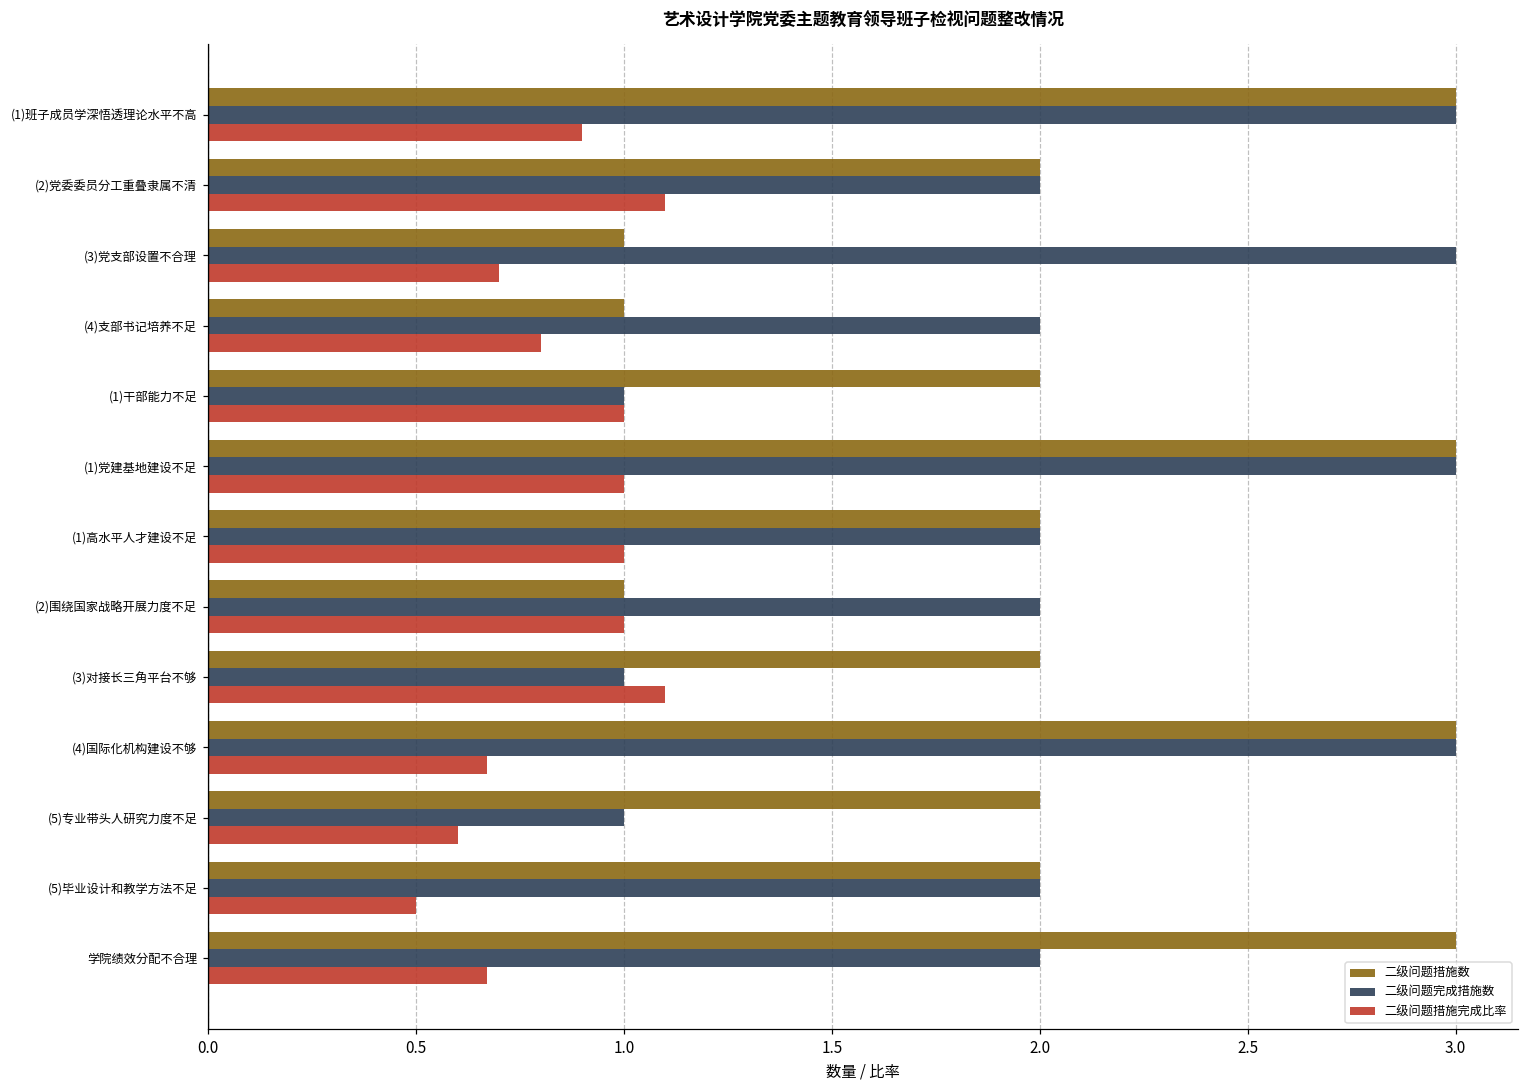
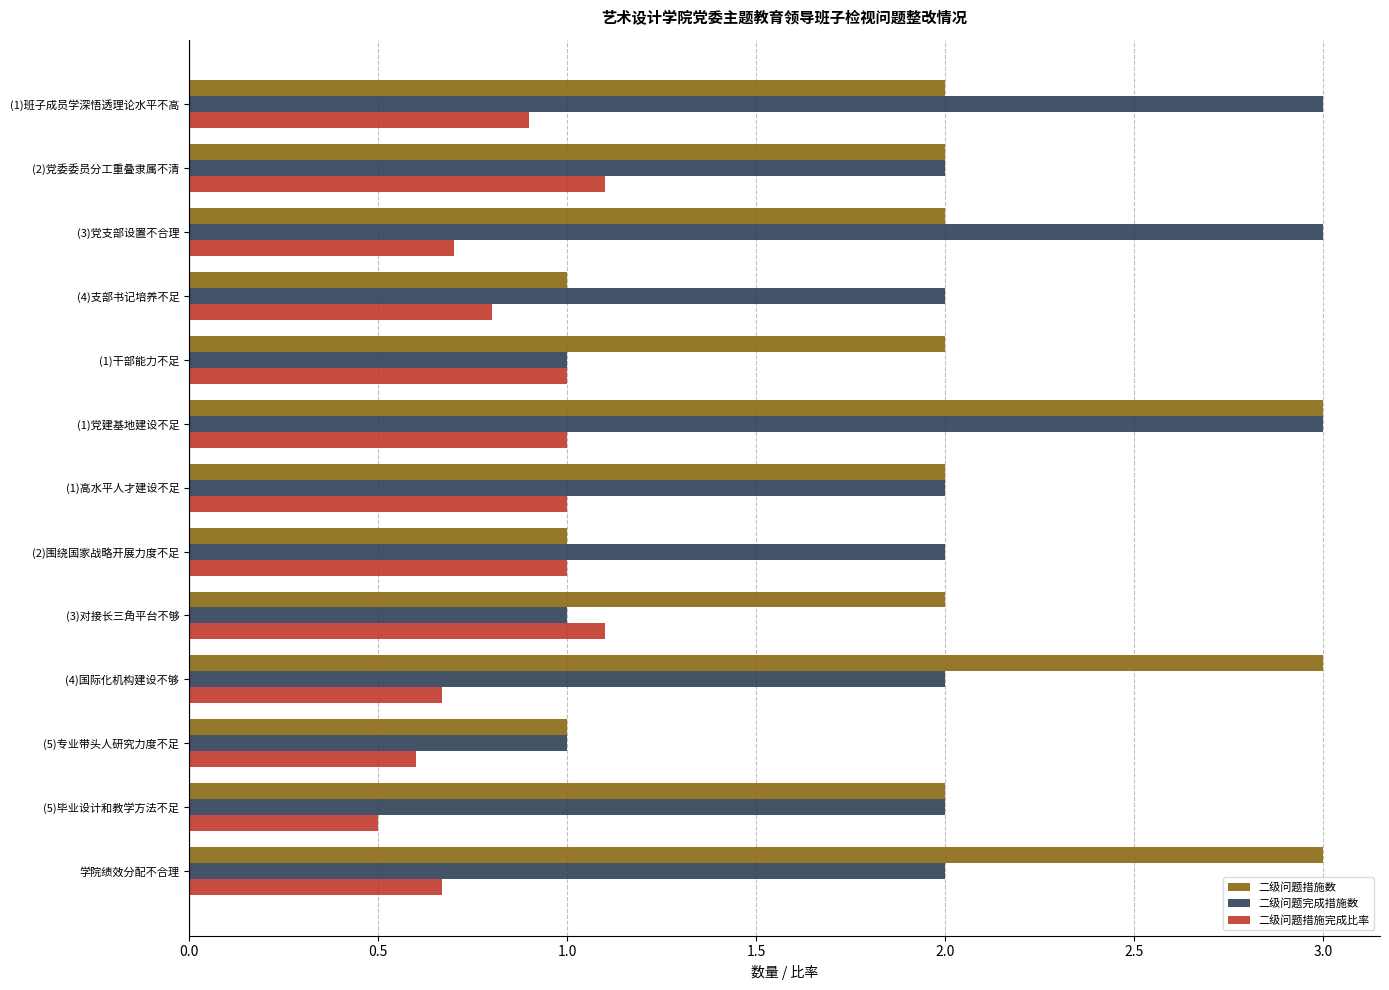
二级问题措施数, (1)班子成员学深悟透理论水平不高: 3 -> 2
二级问题措施数, (3)党支部设置不合理: 1 -> 2
二级问题完成措施数, (4)国际化机构建设不够: 3 -> 2
二级问题措施数, (5)专业带头人研究力度不足: 2 -> 1
